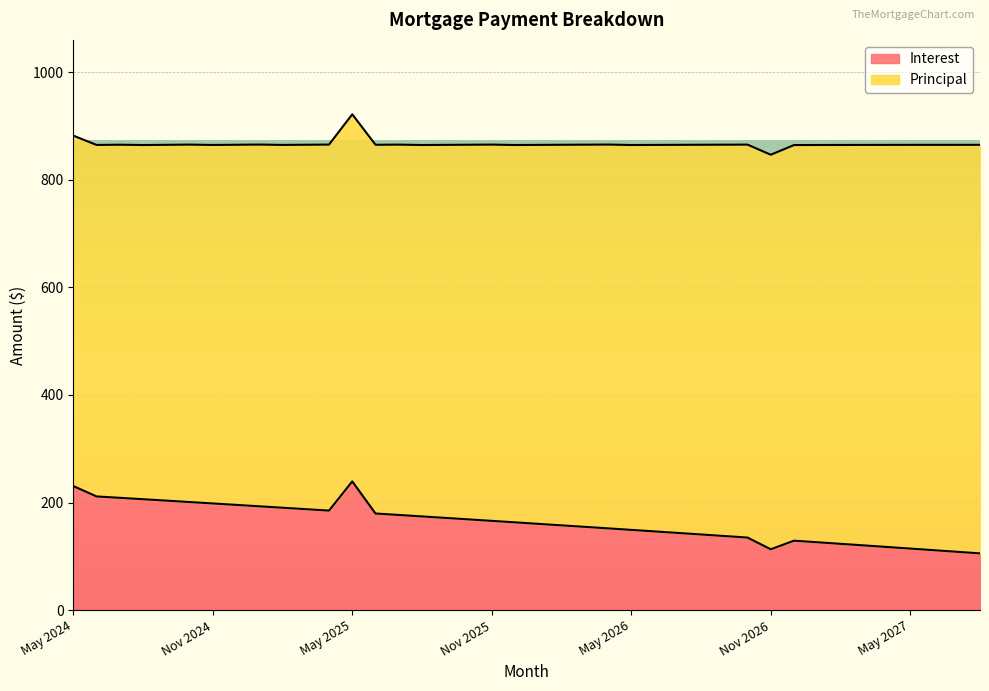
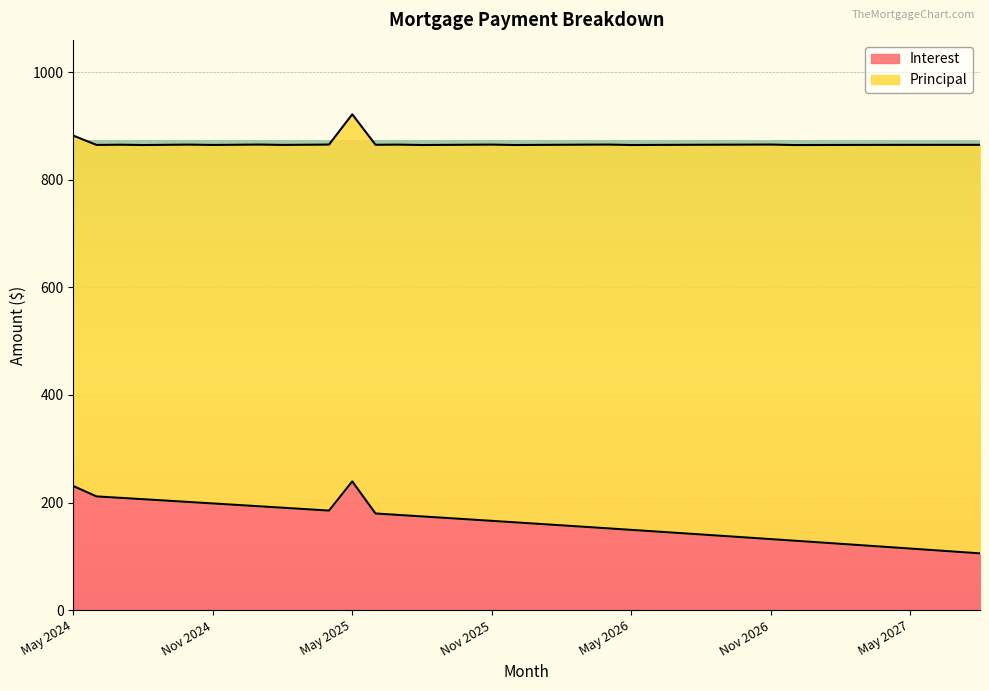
Interest, Nov 2026: 110 -> 130
